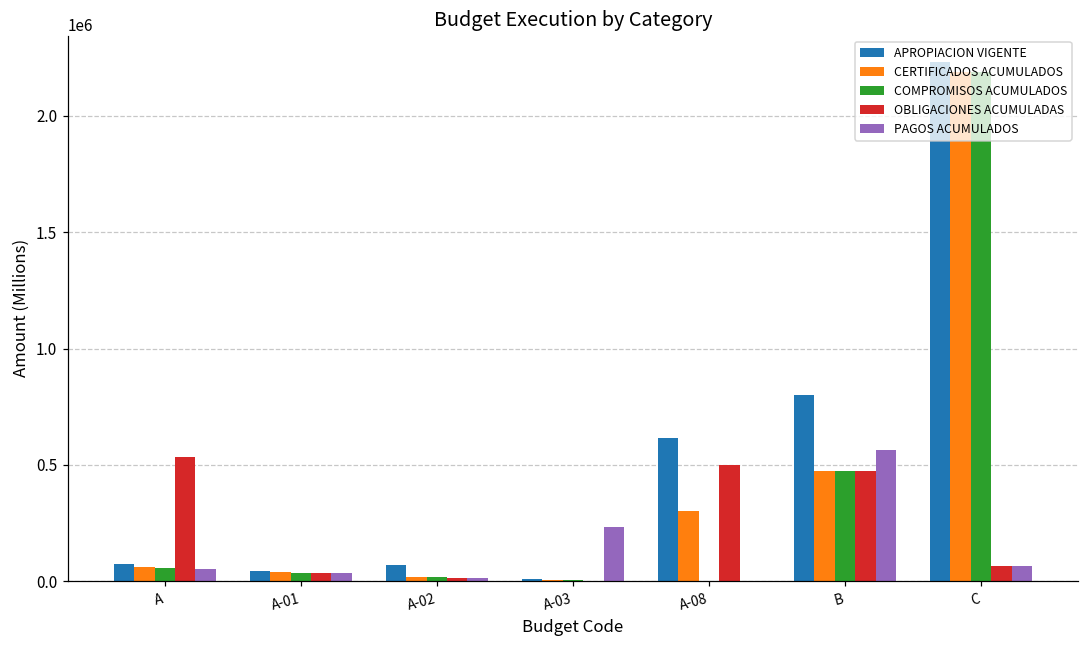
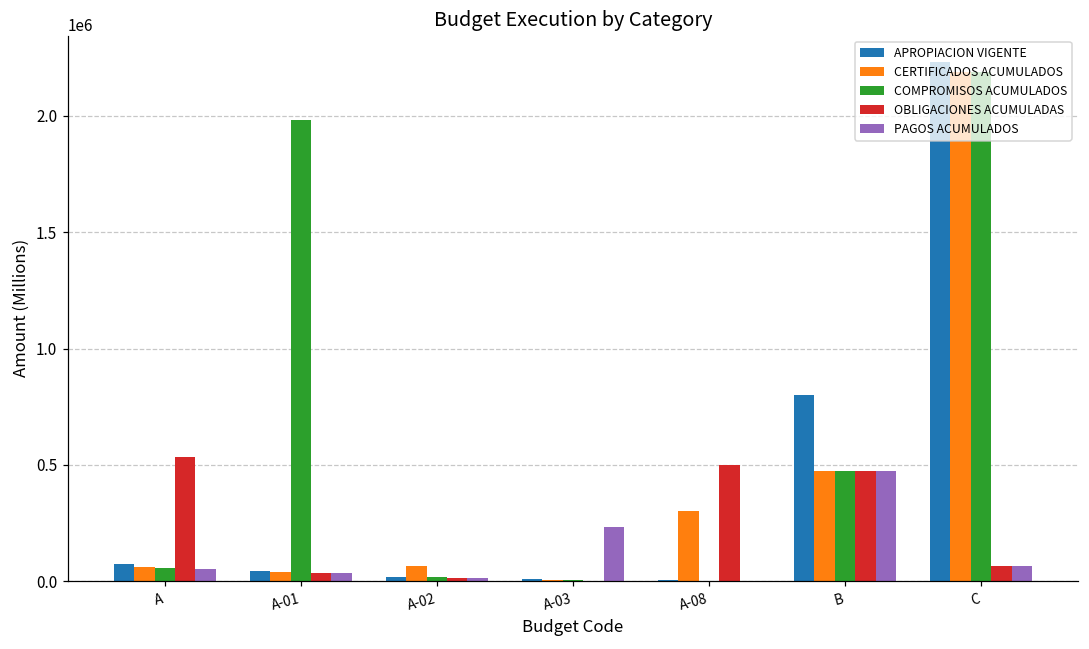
COMPROMISOS ACUMULADOS, A-01: 40000 -> 1980000
APROPIACION VIGENTE, A-02: 70000 -> 20000
CERTIFICADOS ACUMULADOS, A-02: 20000 -> 70000
APROPIACION VIGENTE, A-08: 620000 -> 0
PAGOS ACUMULADOS, B: 560000 -> 470000
